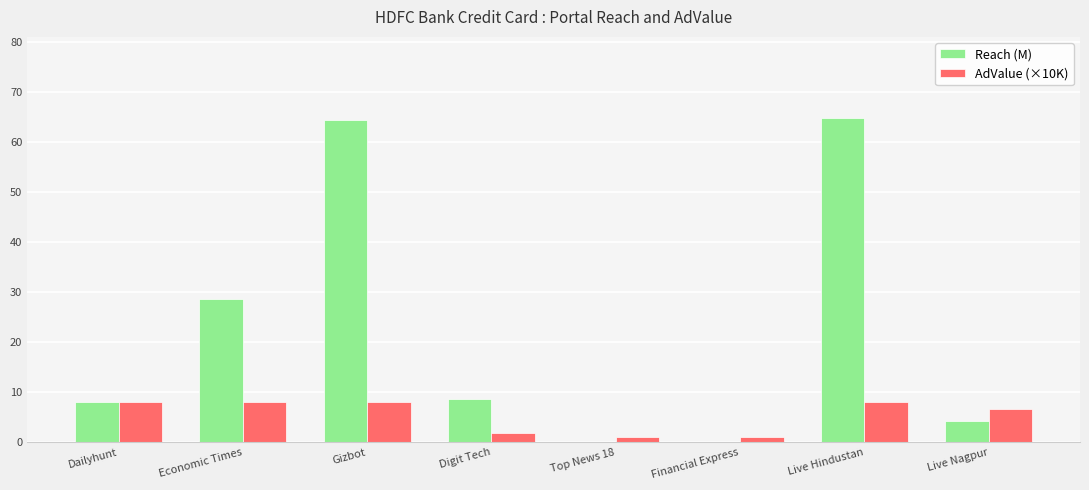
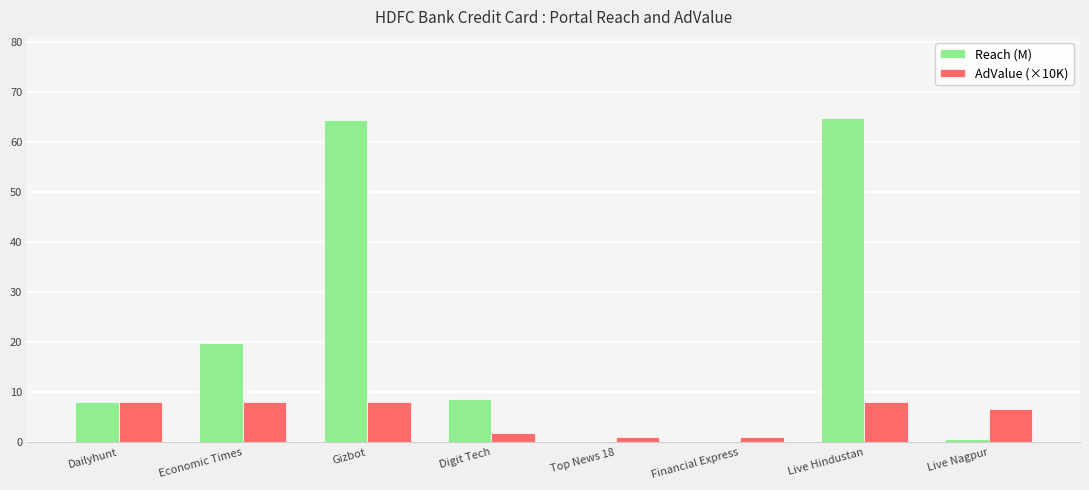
Reach (M), Economic Times: 29 -> 20
Reach (M), Live Nagpur: 4 -> 1
